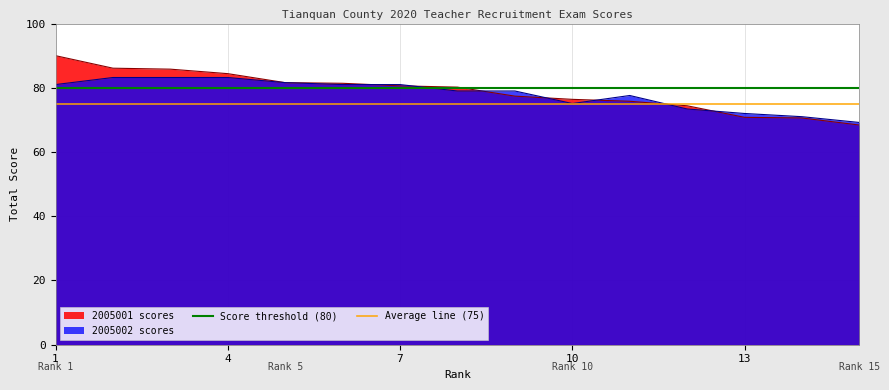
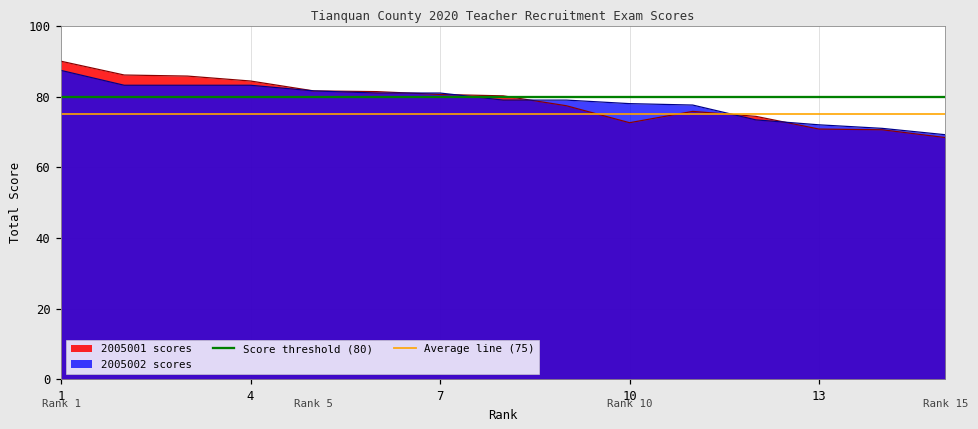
2005002 scores, 1: 81 -> 87
2005001 scores, 10: 76 -> 73
2005002 scores, 10: 75 -> 78
